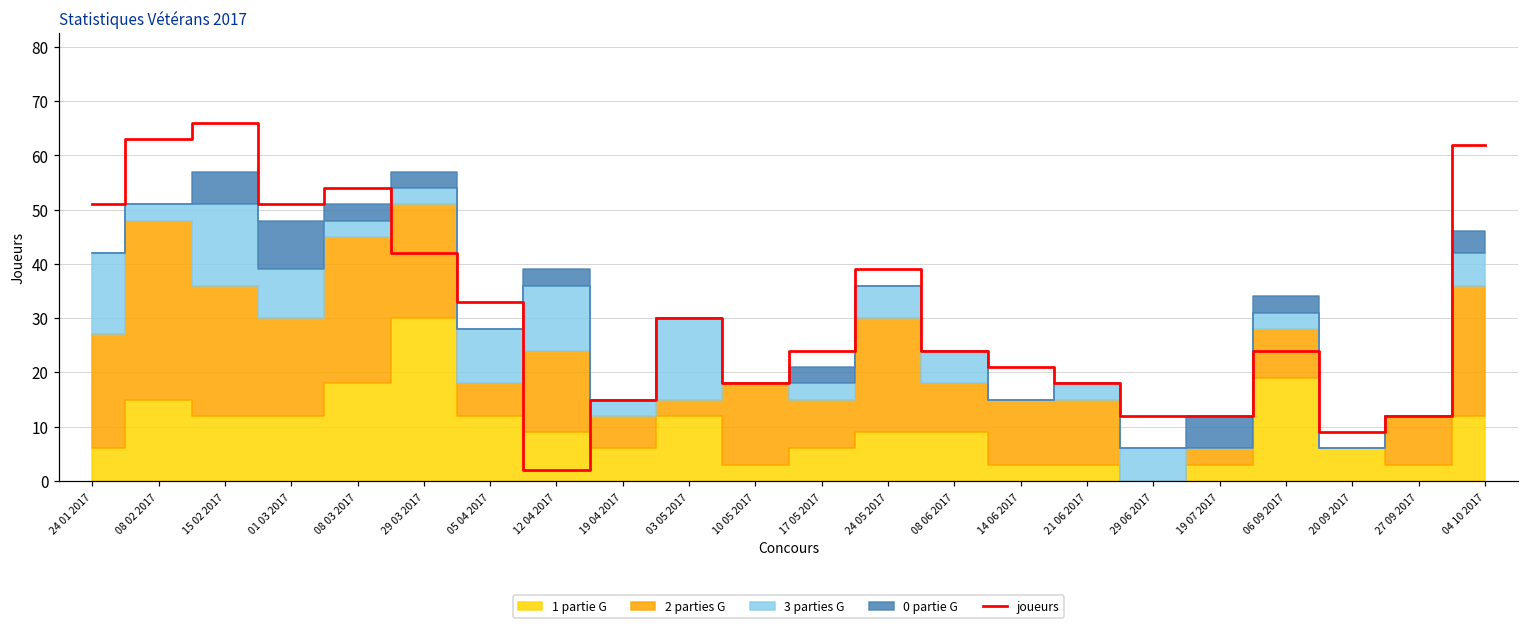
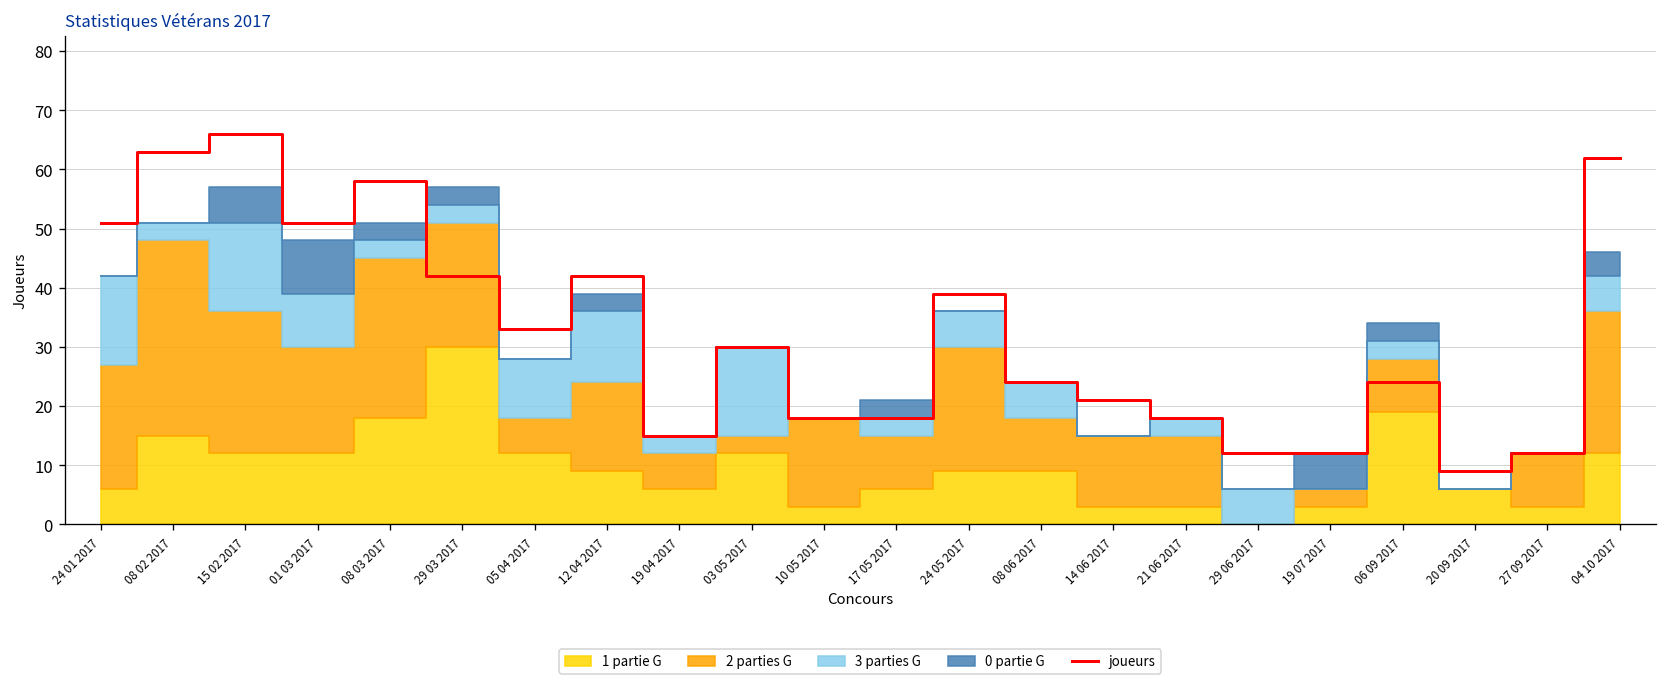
joueurs, 08 03 2017: 54 -> 58
joueurs, 12 04 2017: 2 -> 42
joueurs, 17 05 2017: 24 -> 18
